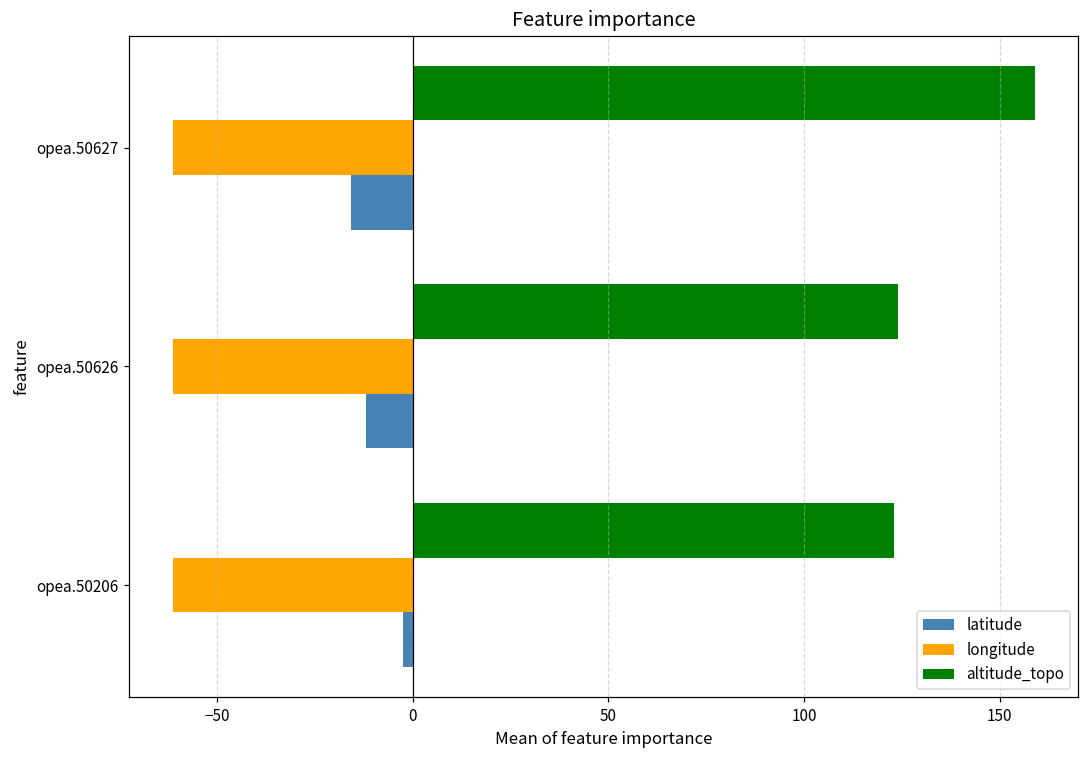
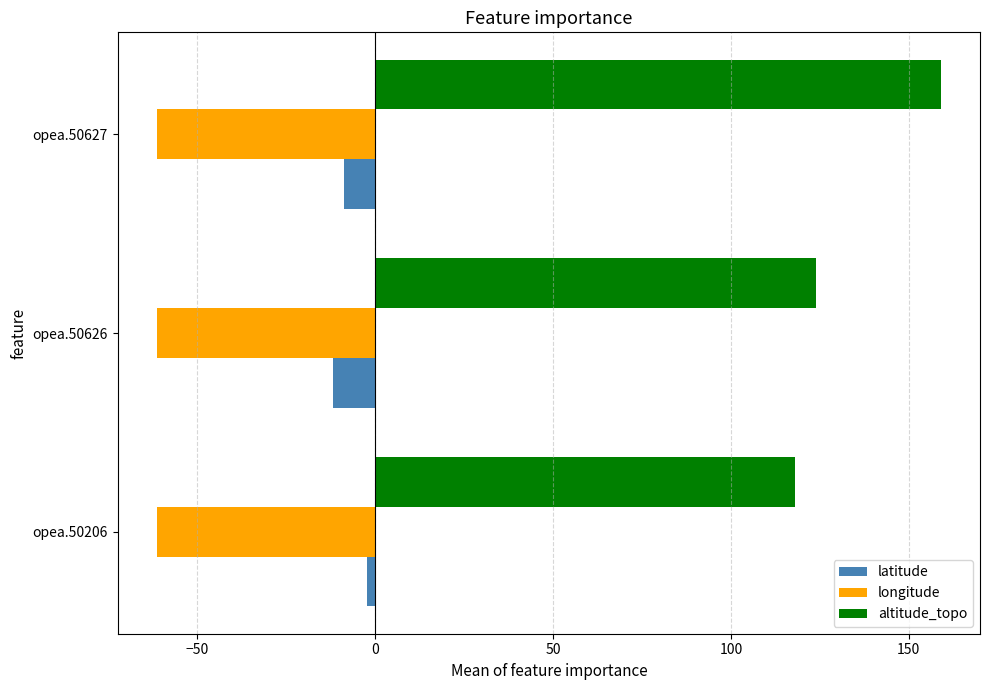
latitude, opea.50627: -16 -> -9
altitude_topo, opea.50206: 123 -> 118
